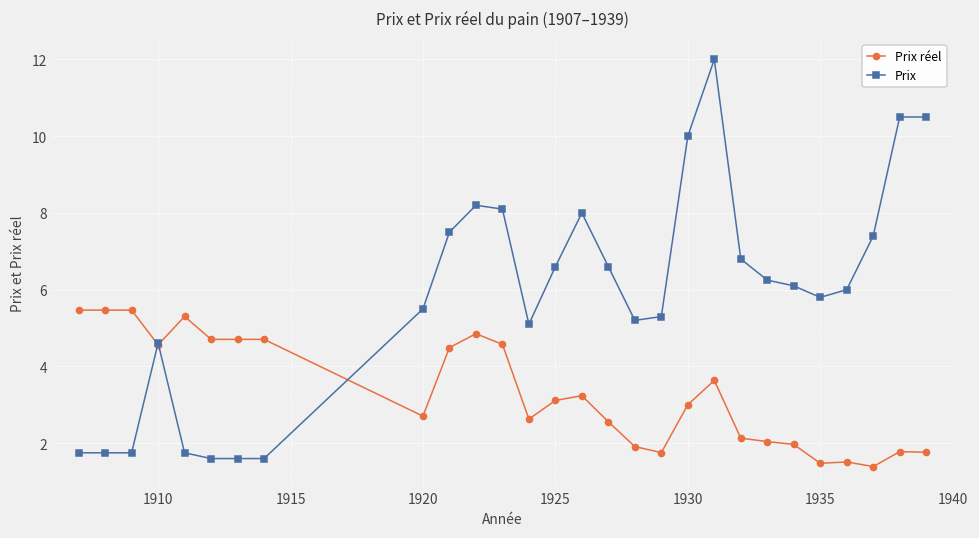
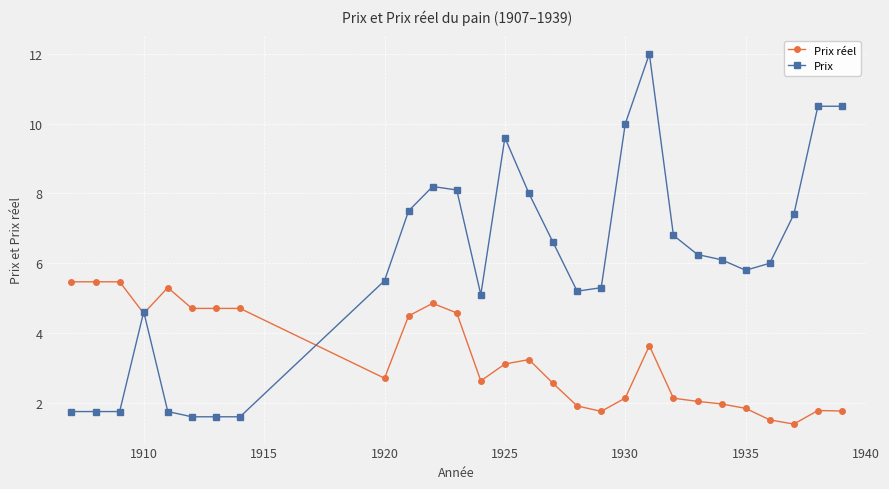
Prix, 1925: 6.6 -> 9.6
Prix réel, 1930: 3.0 -> 2.1
Prix réel, 1935: 1.5 -> 1.8
